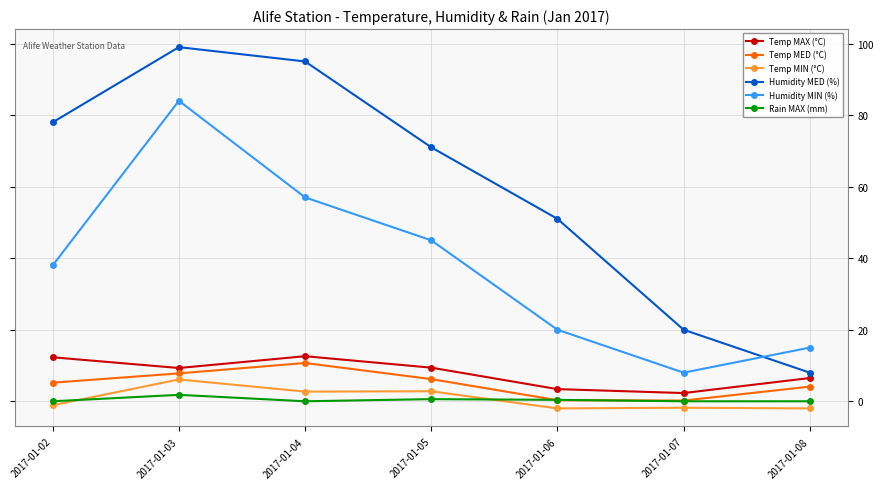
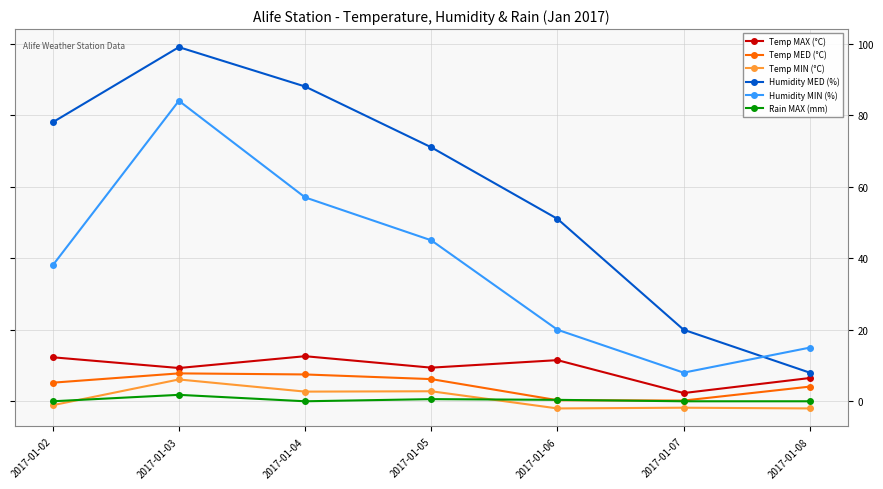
Temp MED (°C), 2017-01-04: 11 -> 8
Humidity MED (%), 2017-01-04: 95 -> 88
Temp MAX (°C), 2017-01-06: 3 -> 12
